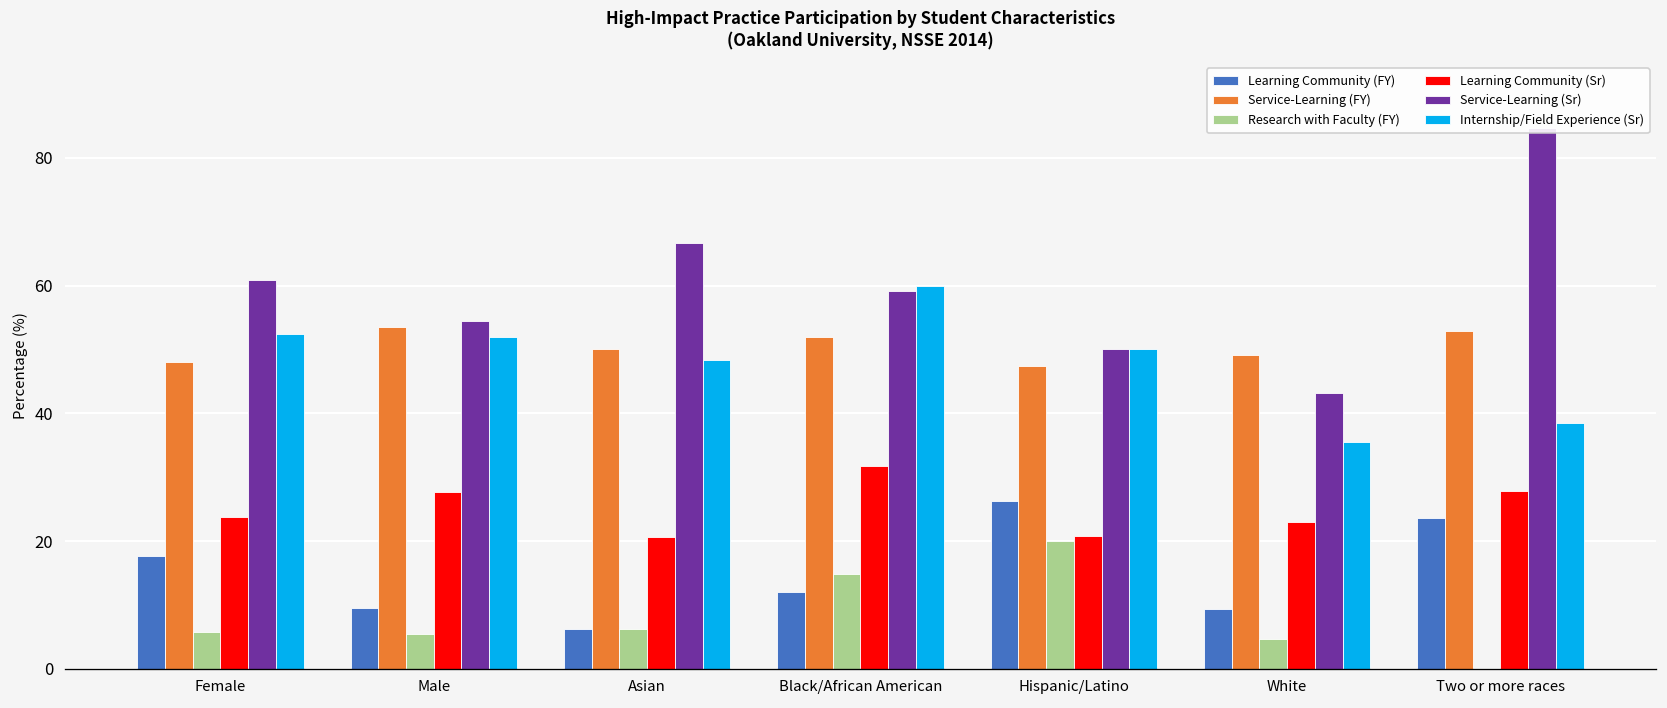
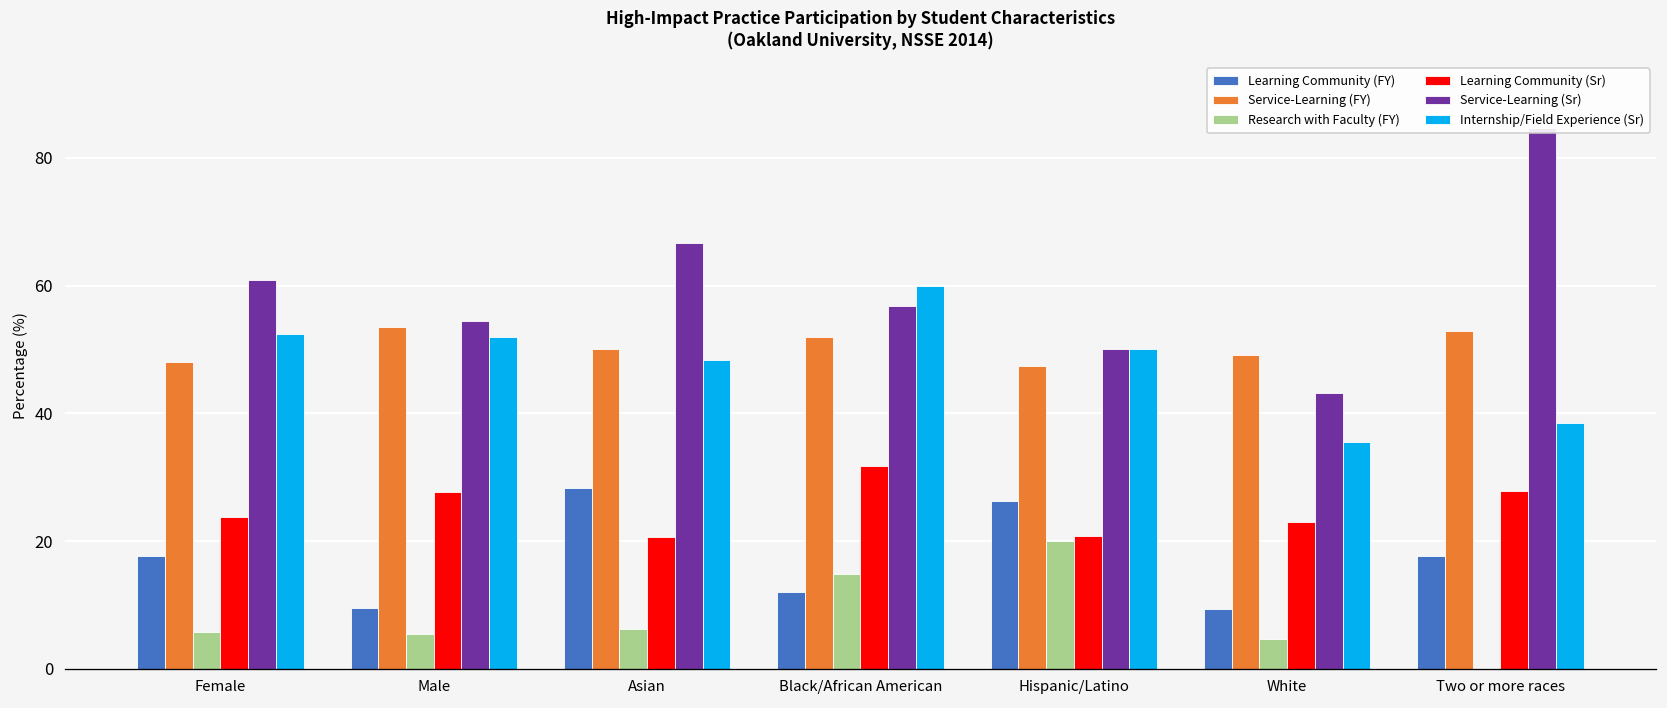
Learning Community (FY), Asian: 6 -> 28
Service-Learning (Sr), Black/African American: 59 -> 57
Learning Community (FY), Two or more races: 24 -> 18
